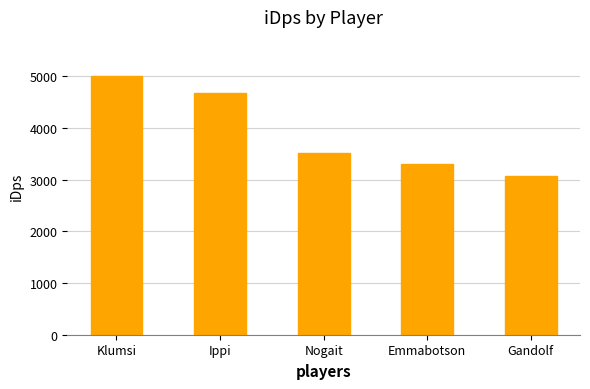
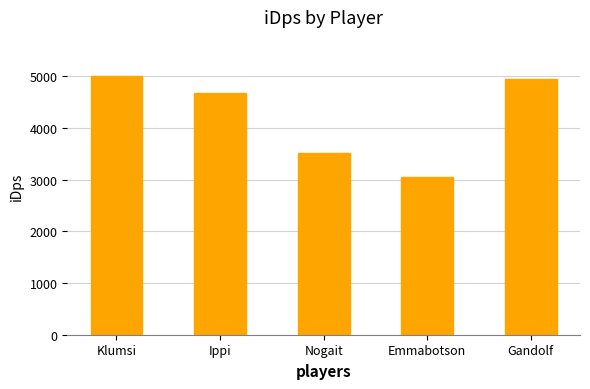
Emmabotson: 3300 -> 3000
Gandolf: 3100 -> 4900
